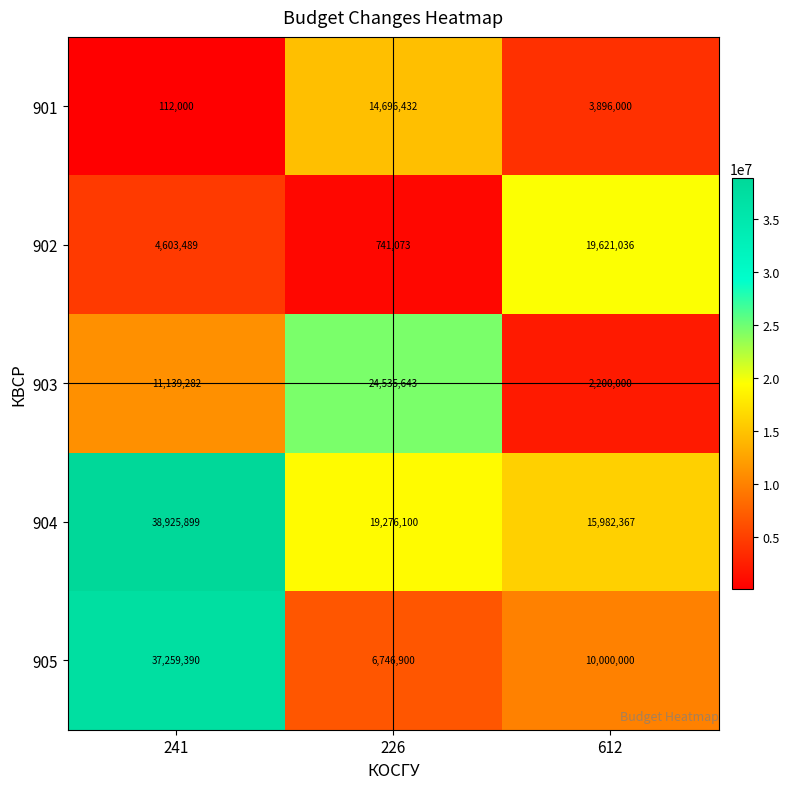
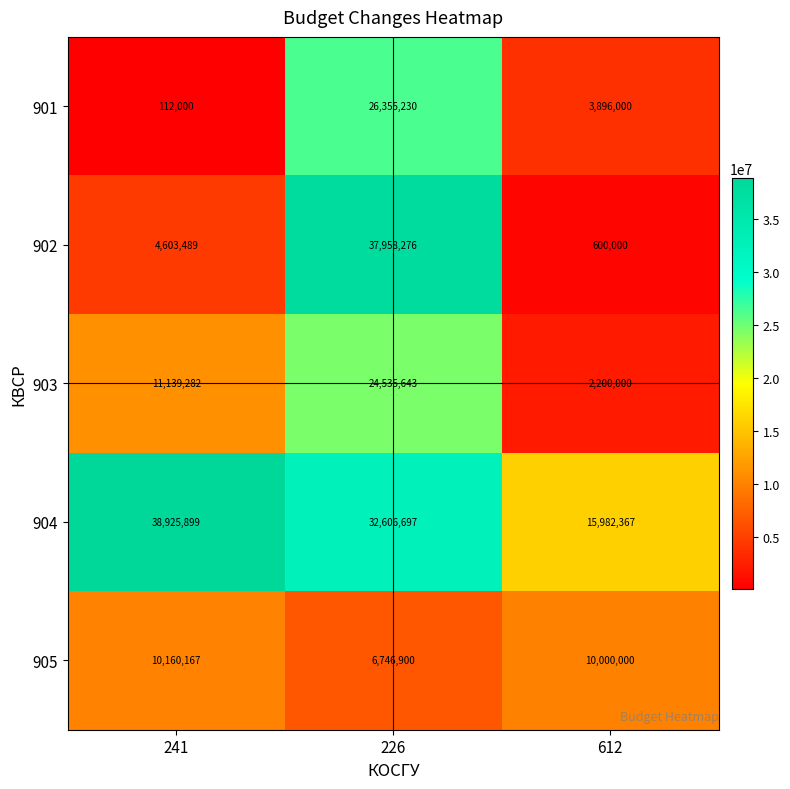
901, 226: 14,696,432 -> 26,355,230
902, 226: 741,073 -> 37,958,276
902, 612: 19,621,036 -> 600,000
904, 226: 19,276,100 -> 32,606,697
905, 241: 37,259,390 -> 10,160,167
